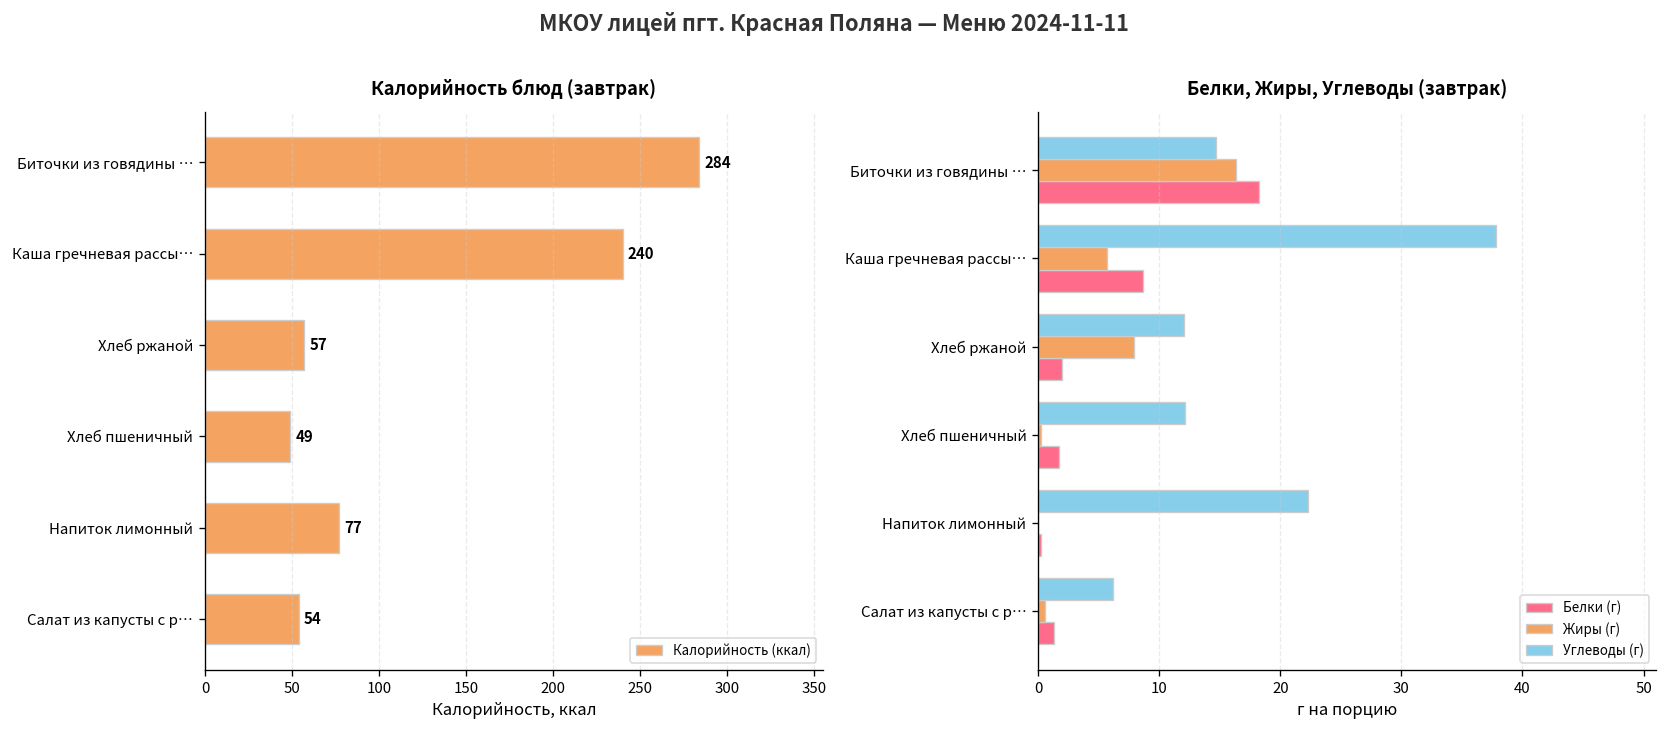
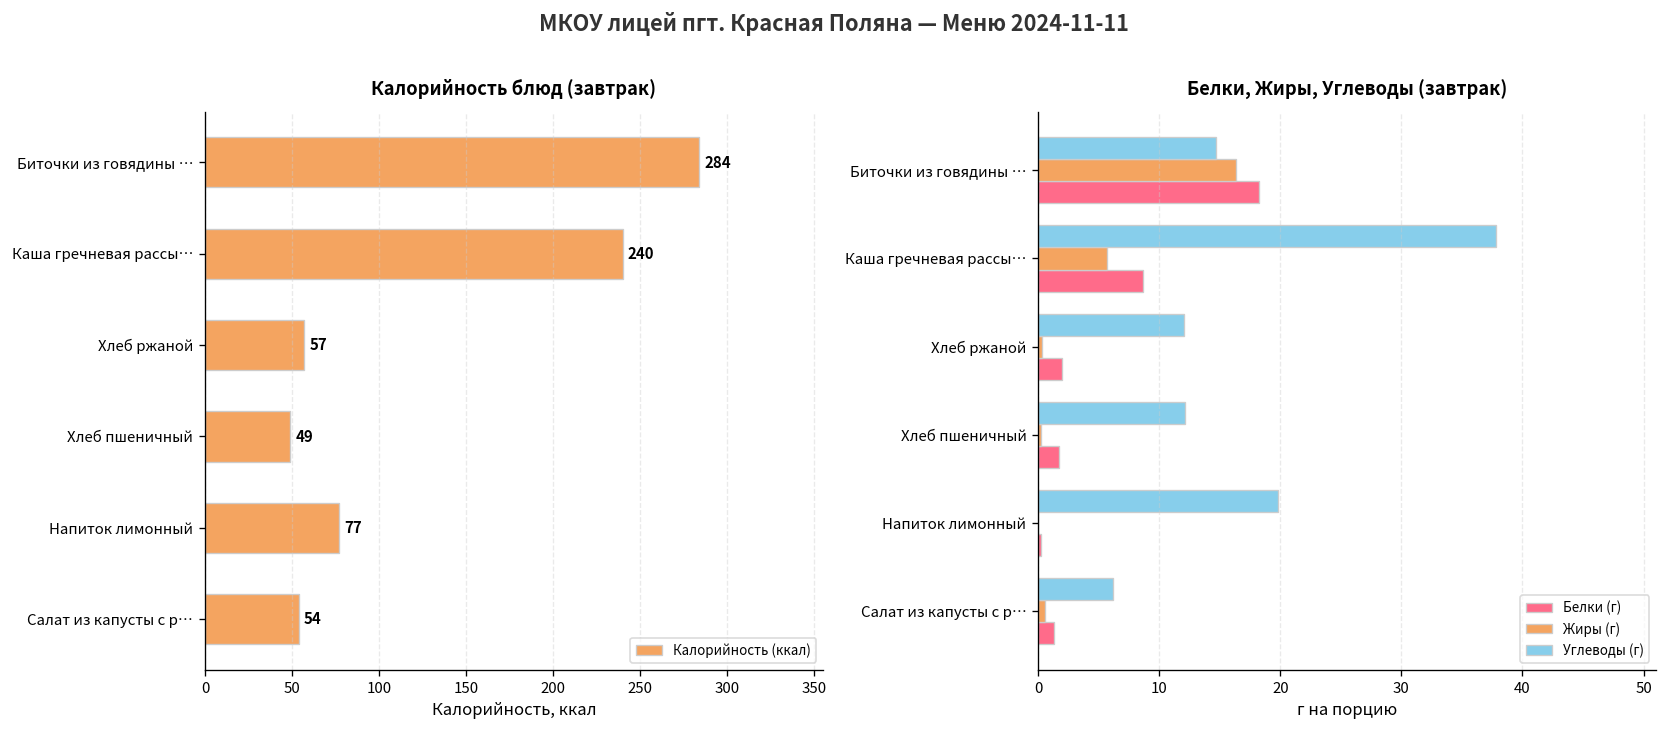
Белки, Жиры, Углеводы (завтрак), Жиры (г), Хлеб ржаной: 7.9 -> 0.3
Белки, Жиры, Углеводы (завтрак), Углеводы (г), Напиток лимонный: 22.3 -> 19.8
